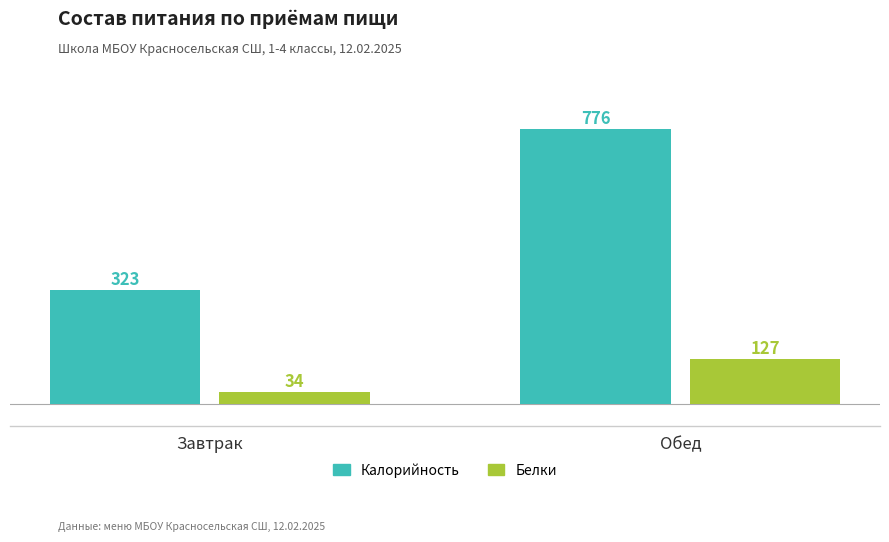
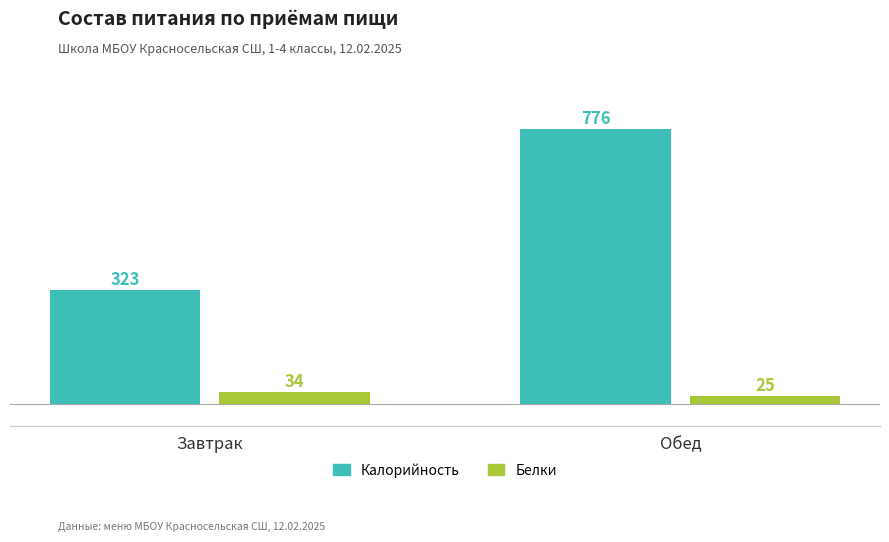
Белки, Обед: 127 -> 25
